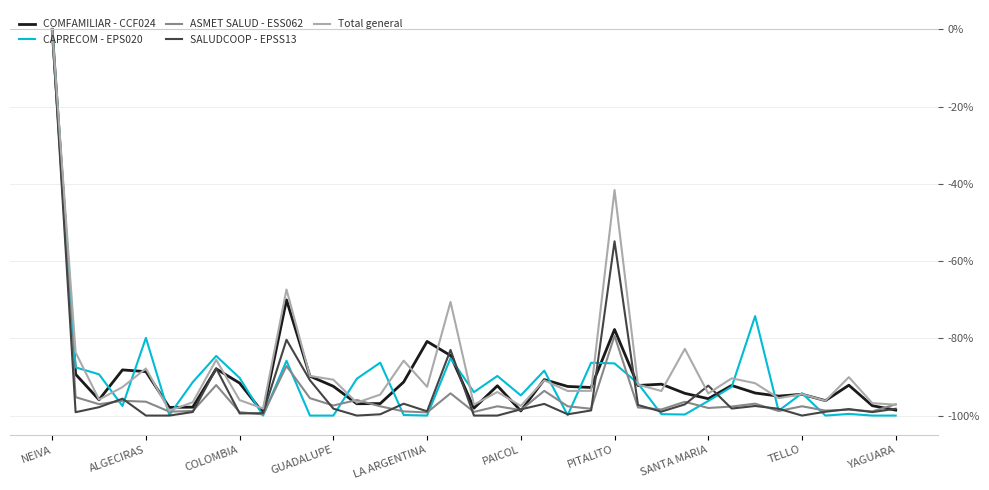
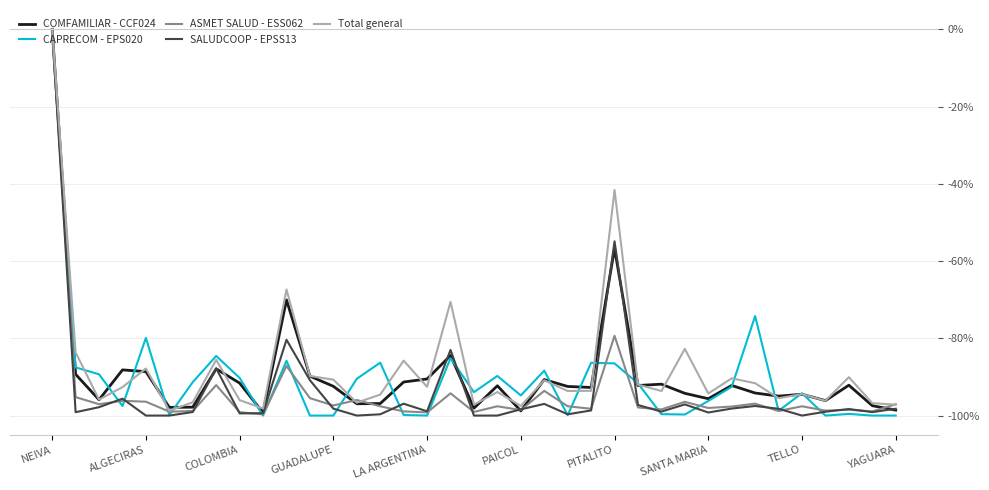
COMFAMILIAR - CCF024, LA ARGENTINA: -81% -> -91%
COMFAMILIAR - CCF024, PITALITO: -78% -> -57%
SALUDCOOP - EPSS13, SANTA MARIA: -92% -> -99%
